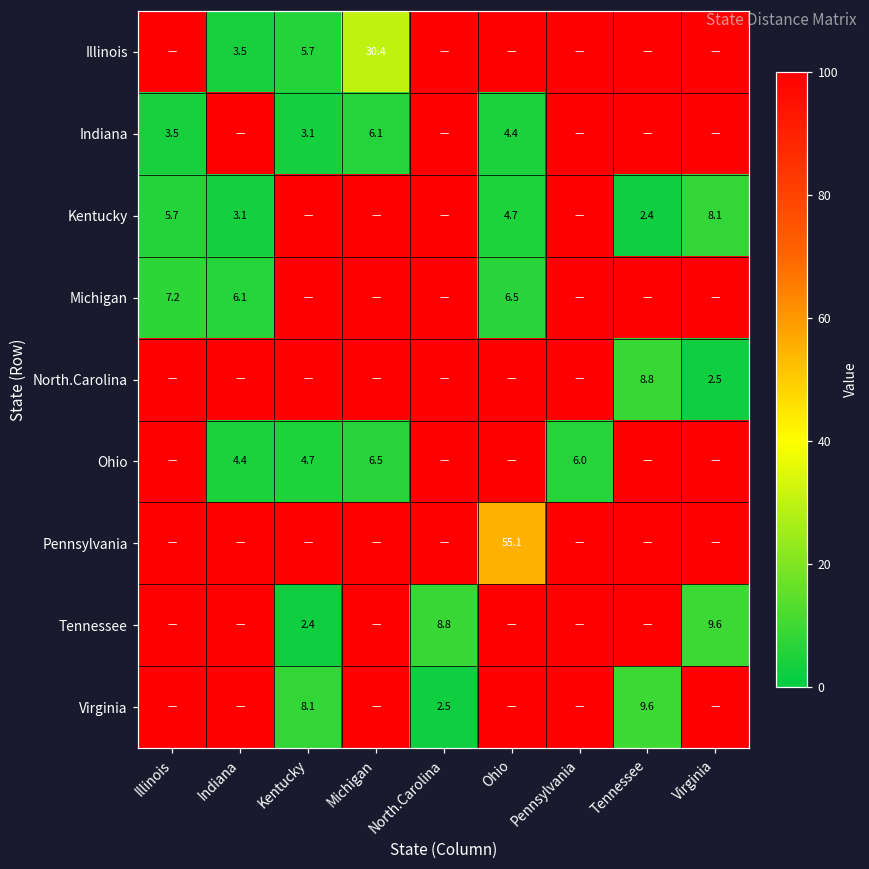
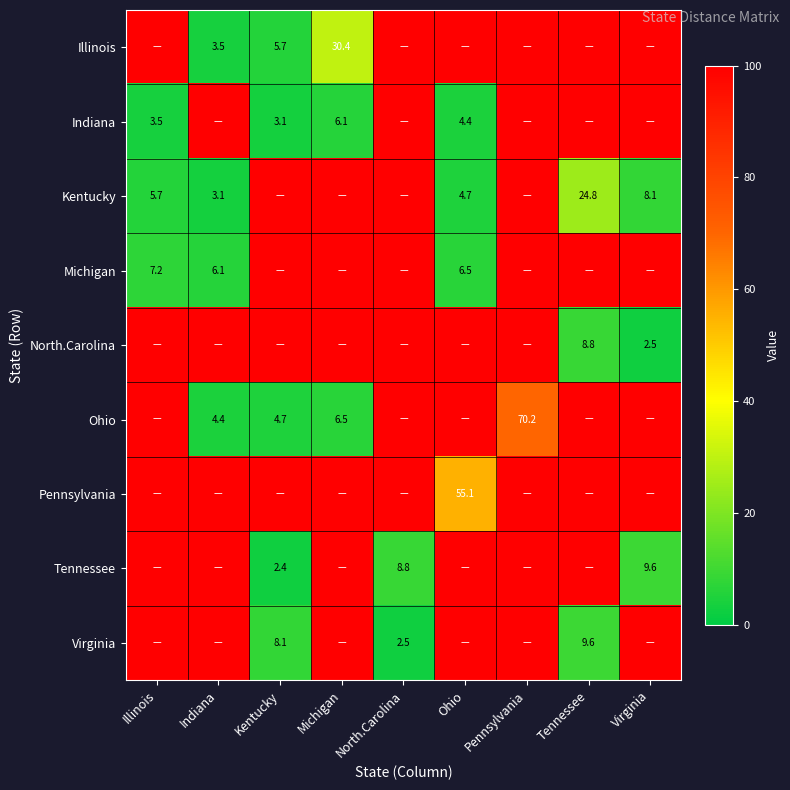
Kentucky, Tennessee: 2.4 -> 24.8
Ohio, Pennsylvania: 6.0 -> 70.2
